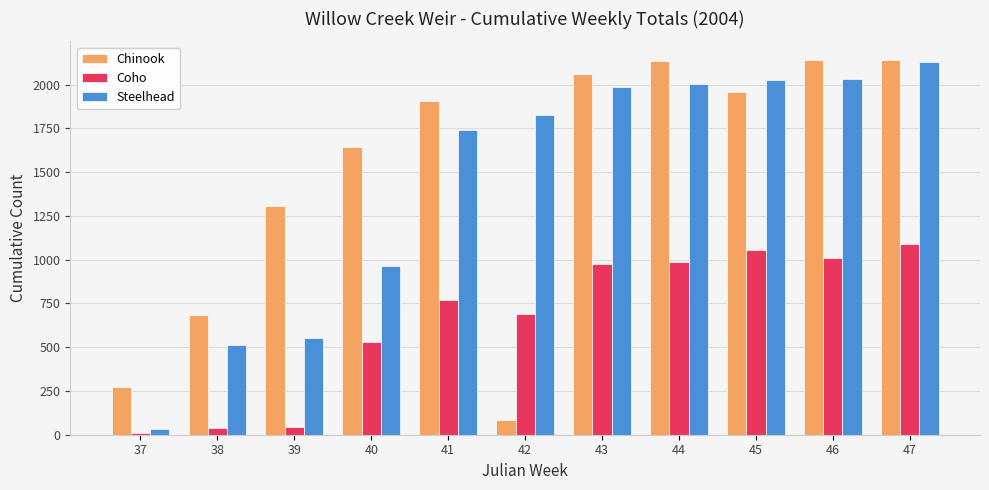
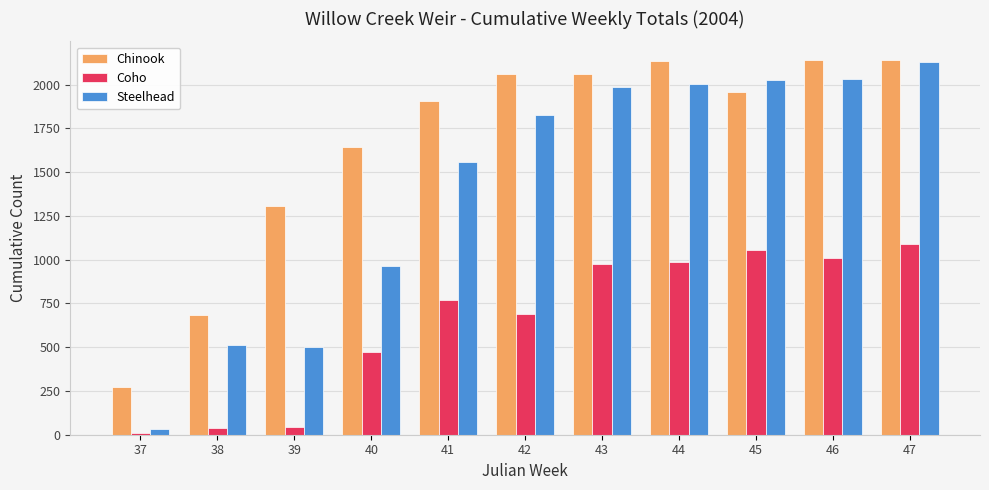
Steelhead, 39: 550 -> 500
Coho, 40: 530 -> 470
Steelhead, 41: 1740 -> 1560
Chinook, 42: 80 -> 2060
